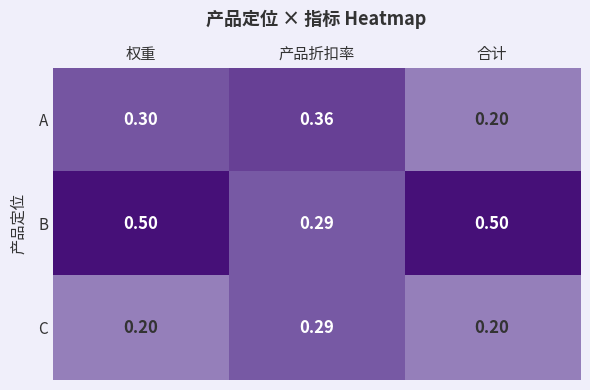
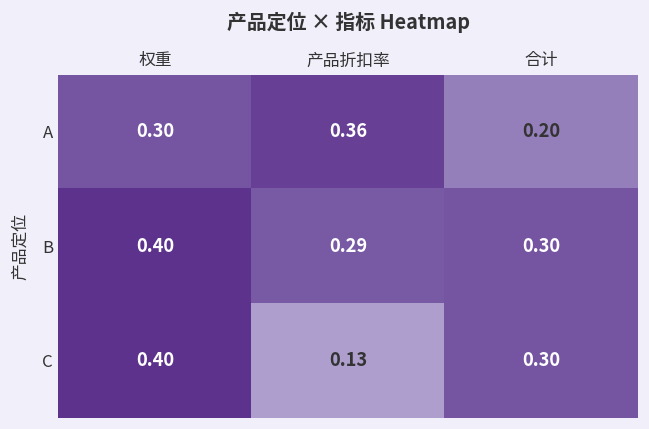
B, 权重: 0.50 -> 0.40
B, 合计: 0.50 -> 0.30
C, 权重: 0.20 -> 0.40
C, 产品折扣率: 0.29 -> 0.13
C, 合计: 0.20 -> 0.30
